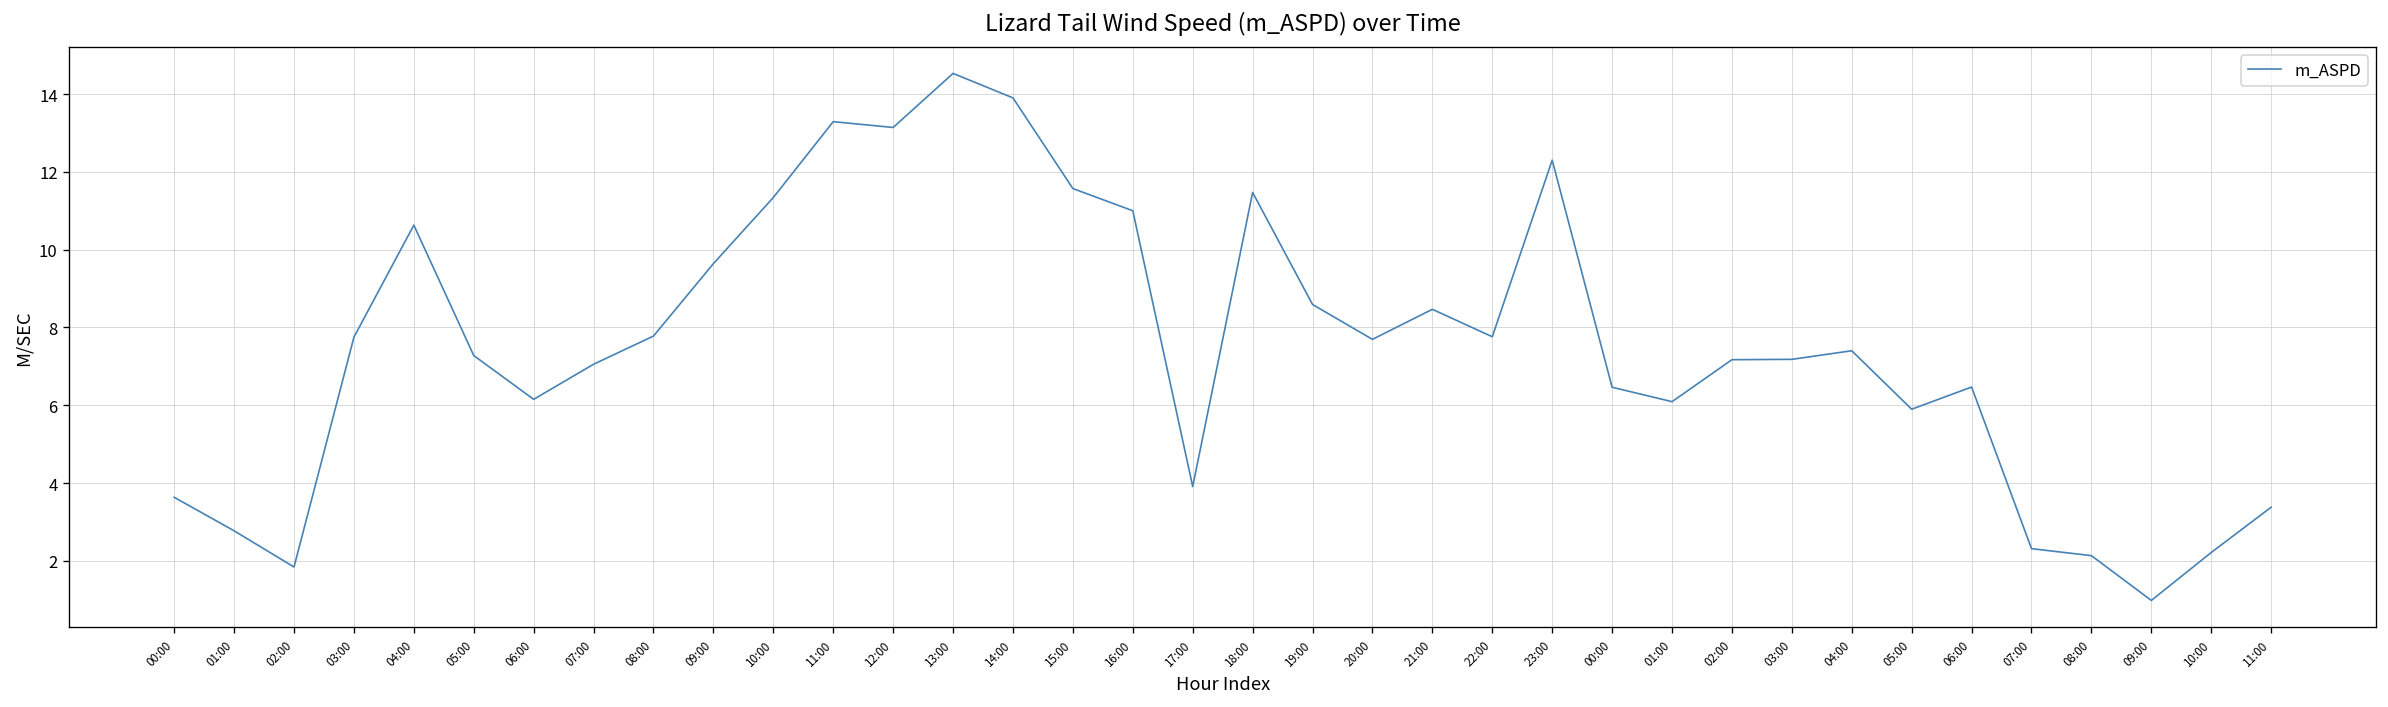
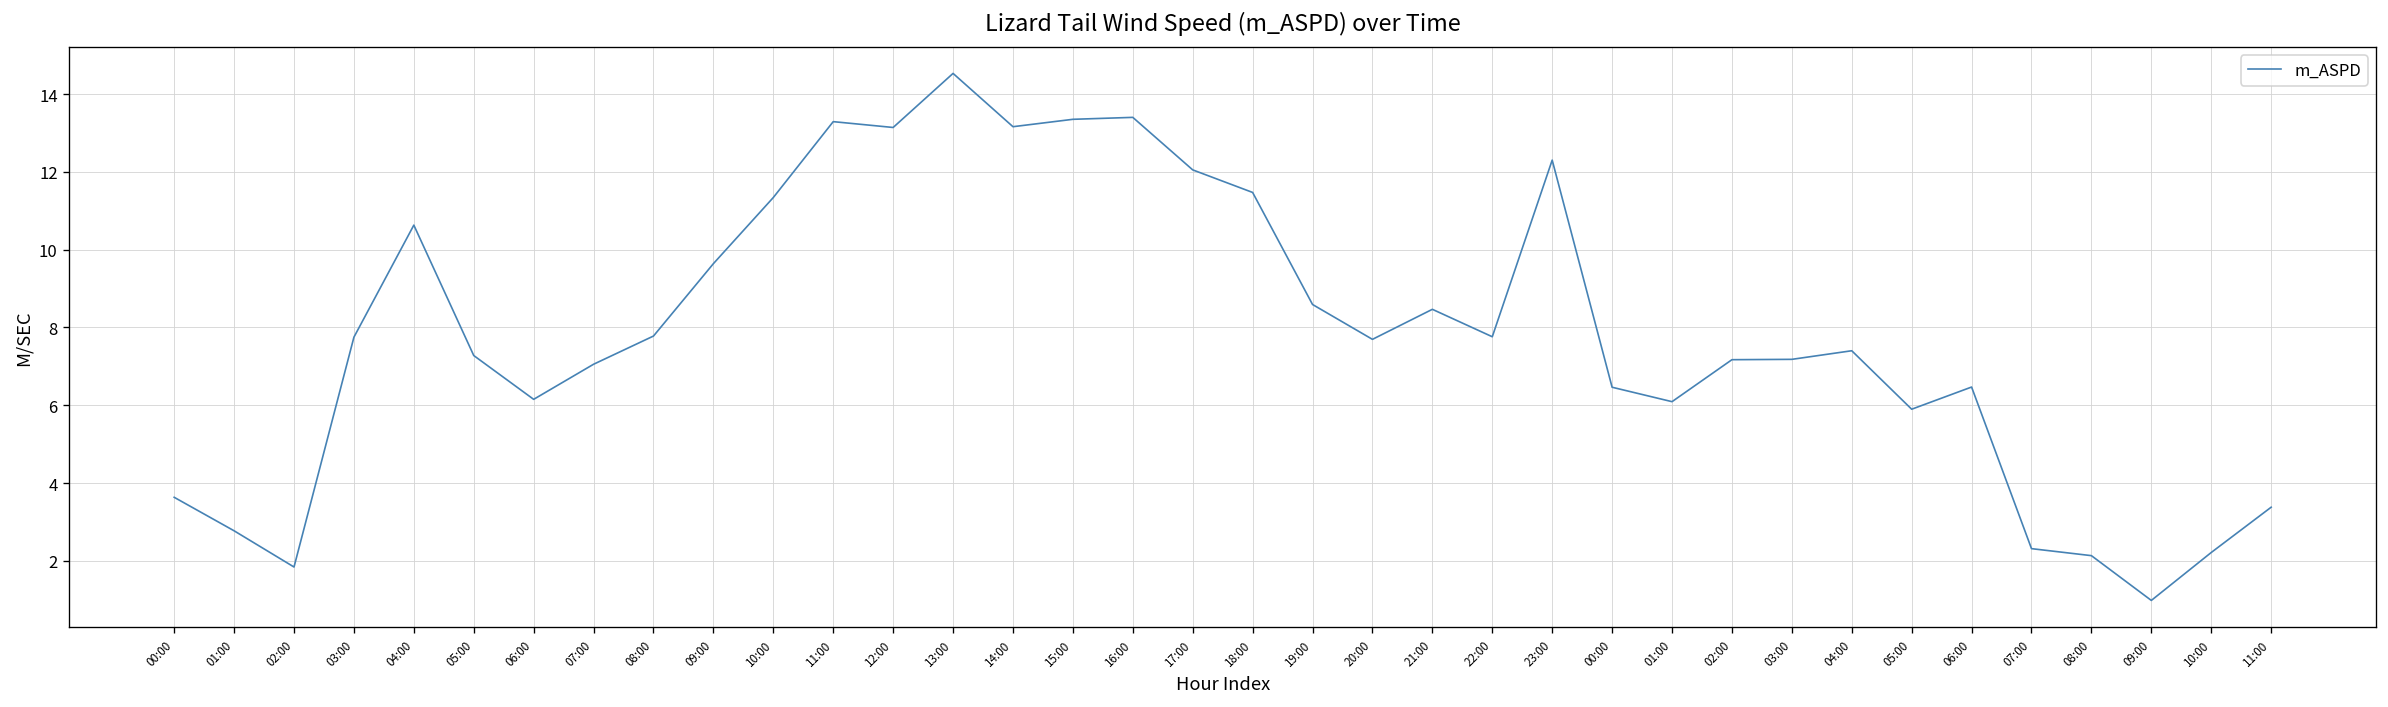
14:00: 13.9 -> 13.2
15:00: 11.6 -> 13.4
16:00: 11.0 -> 13.4
17:00: 3.9 -> 12.1
